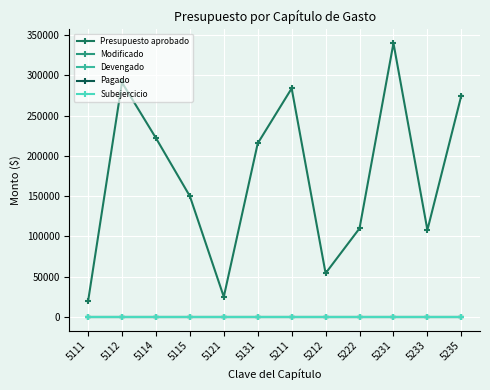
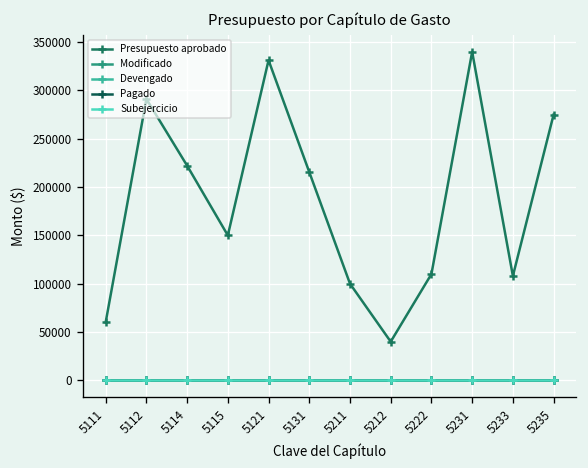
Presupuesto aprobado, 5111: 20000 -> 60000
Presupuesto aprobado, 5121: 30000 -> 330000
Presupuesto aprobado, 5211: 280000 -> 100000
Presupuesto aprobado, 5212: 50000 -> 40000
